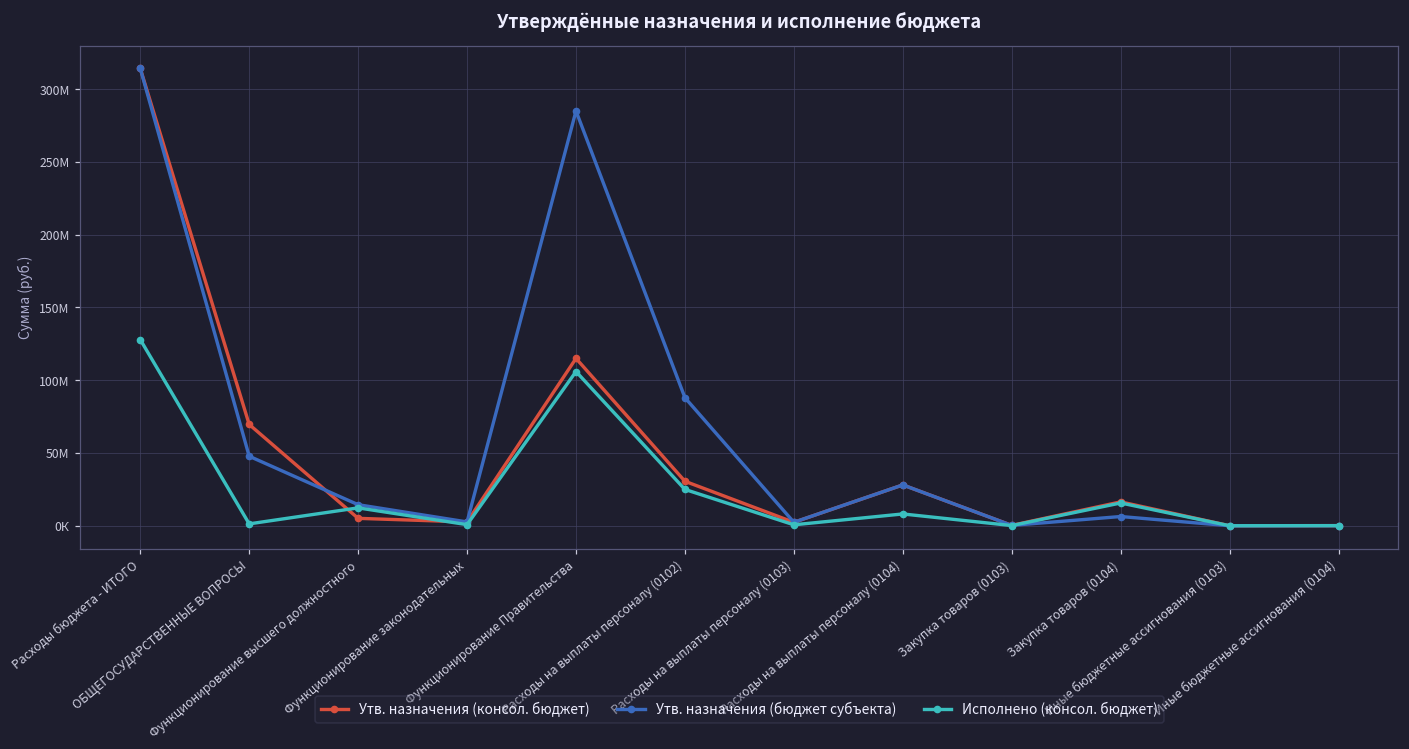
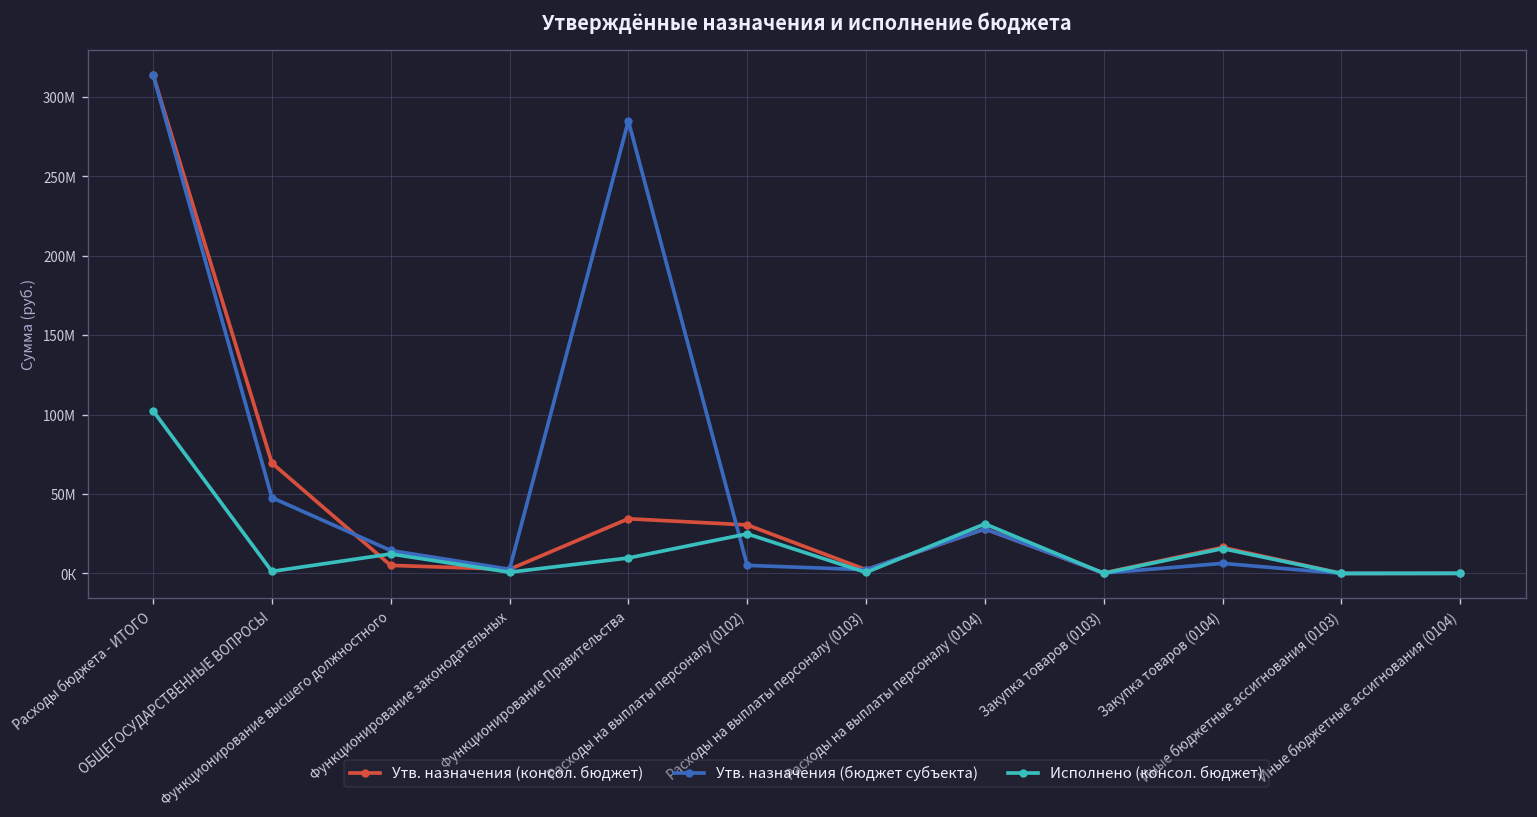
Исполнено (консол. бюджет), Расходы бюджета - ИТОГО: 128М -> 103М
Утв. назначения (консол. бюджет), Функционирование Правительства: 115М -> 34М
Исполнено (консол. бюджет), Функционирование Правительства: 106М -> 10М
Утв. назначения (бюджет субъекта), Расходы на выплаты персоналу (0102): 88М -> 5М
Исполнено (консол. бюджет), Расходы на выплаты персоналу (0104): 8М -> 31М
